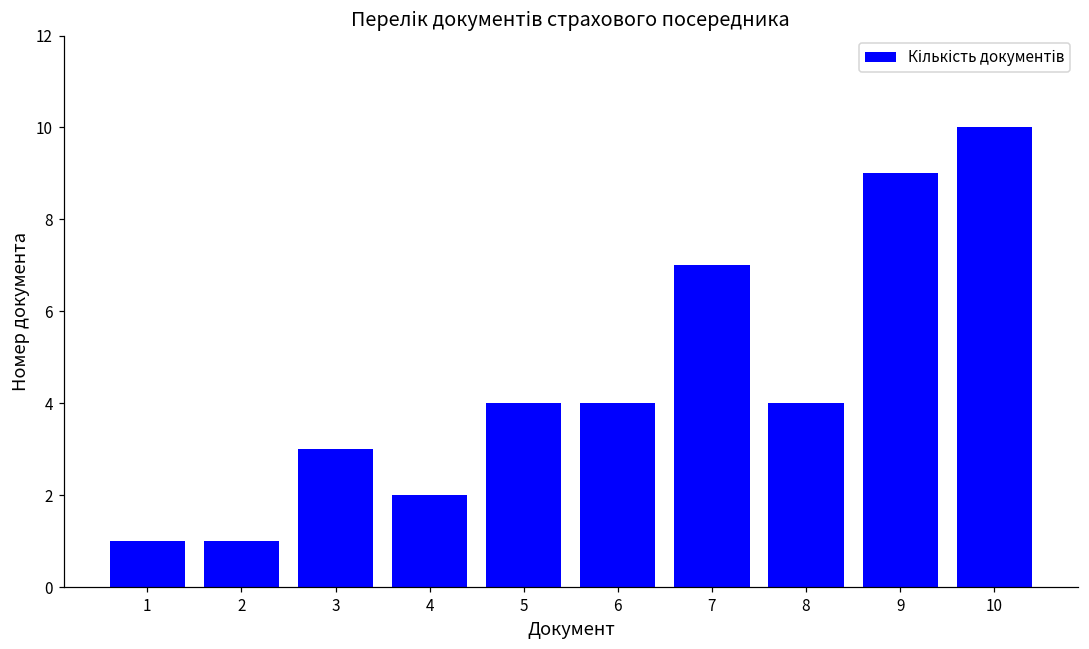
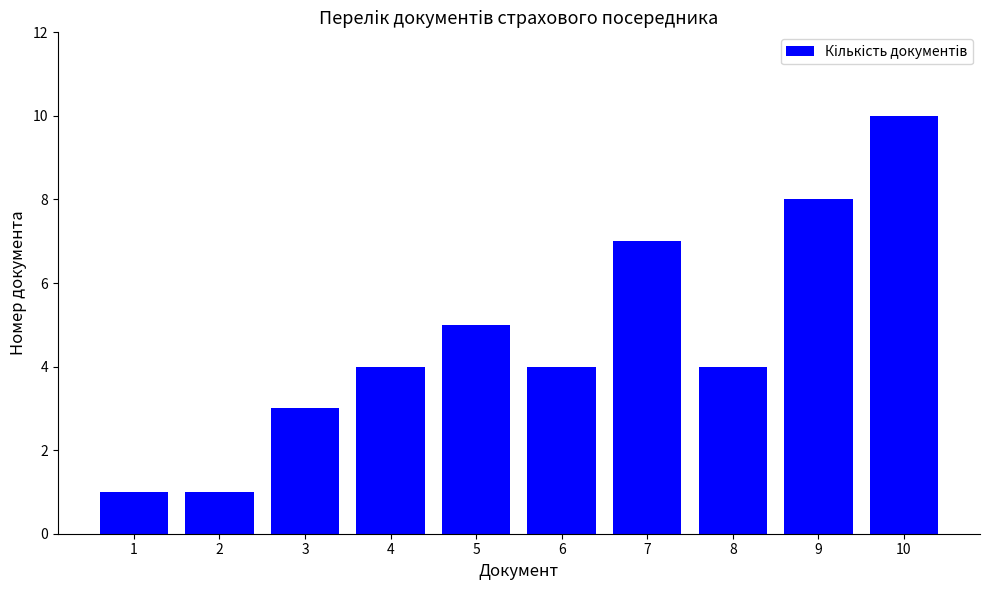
4: 2 -> 4
5: 4 -> 5
9: 9 -> 8
